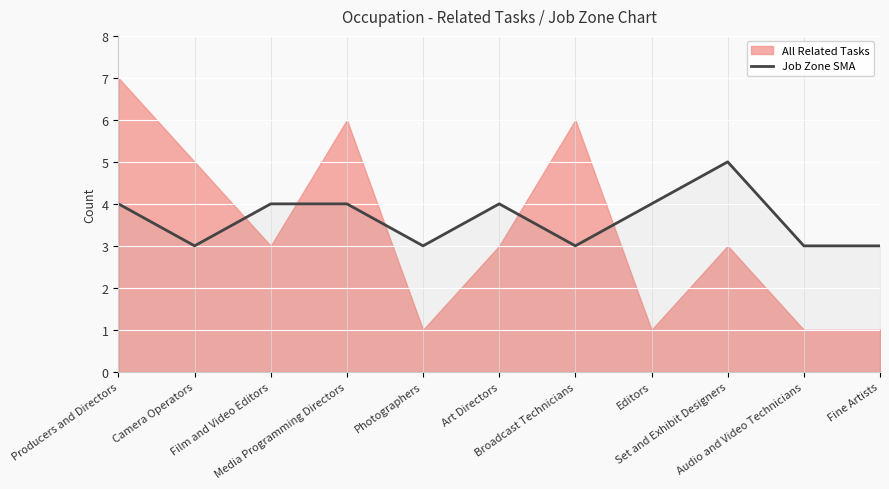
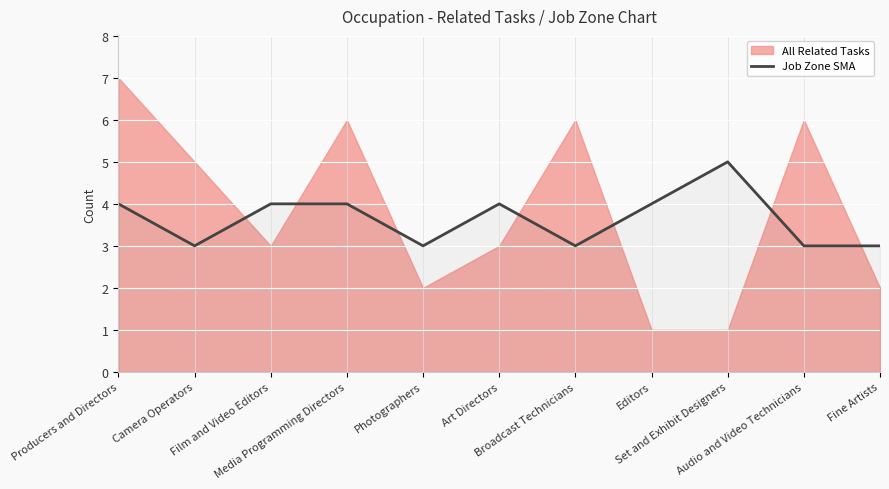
All Related Tasks, Photographers: 1 -> 2
All Related Tasks, Set and Exhibit Designers: 3 -> 1
All Related Tasks, Audio and Video Technicians: 1 -> 6
All Related Tasks, Fine Artists: 1 -> 2
